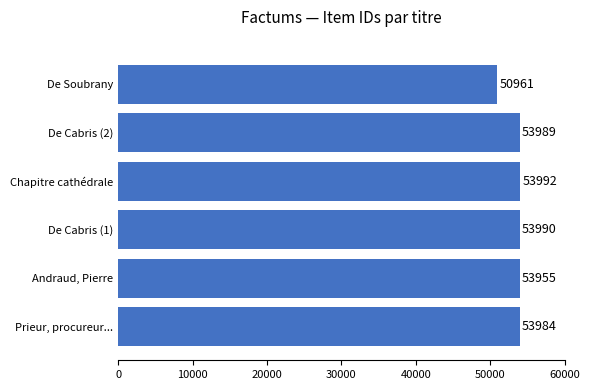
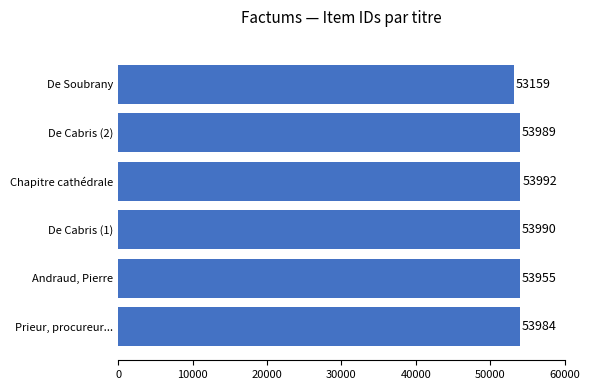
De Soubrany: 50961 -> 53159
